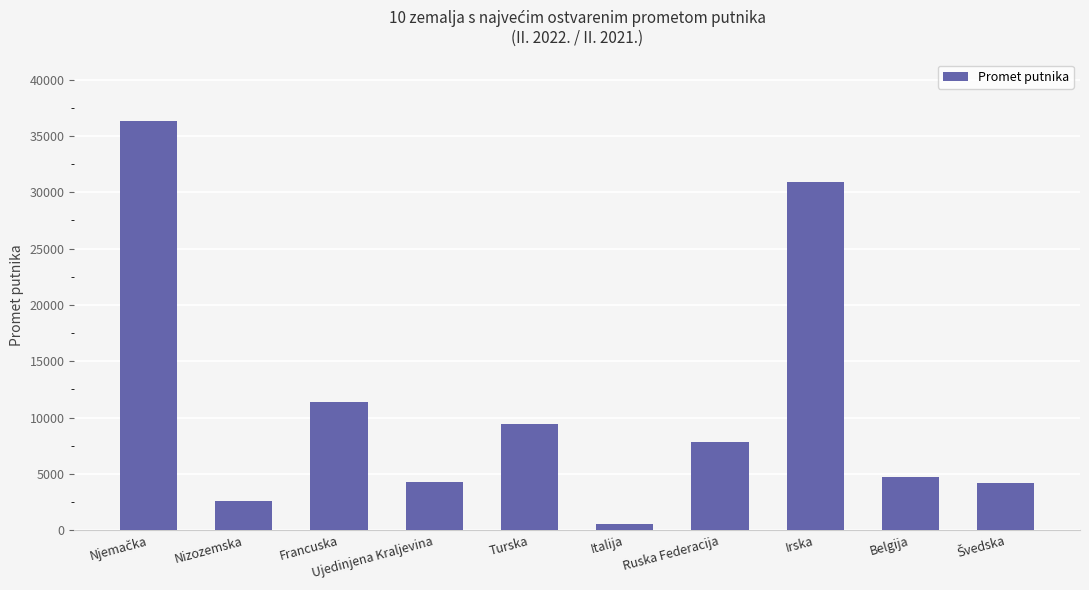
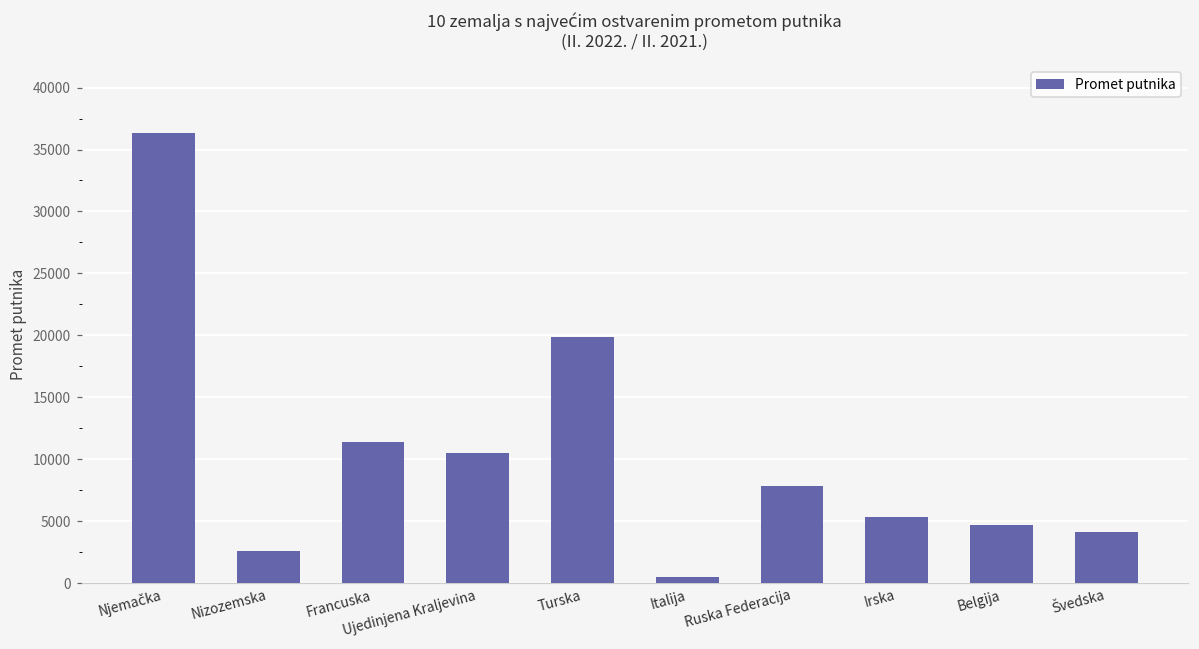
Ujedinjena Kraljevina: 4300 -> 10500
Turska: 9400 -> 19900
Irska: 30900 -> 5300
